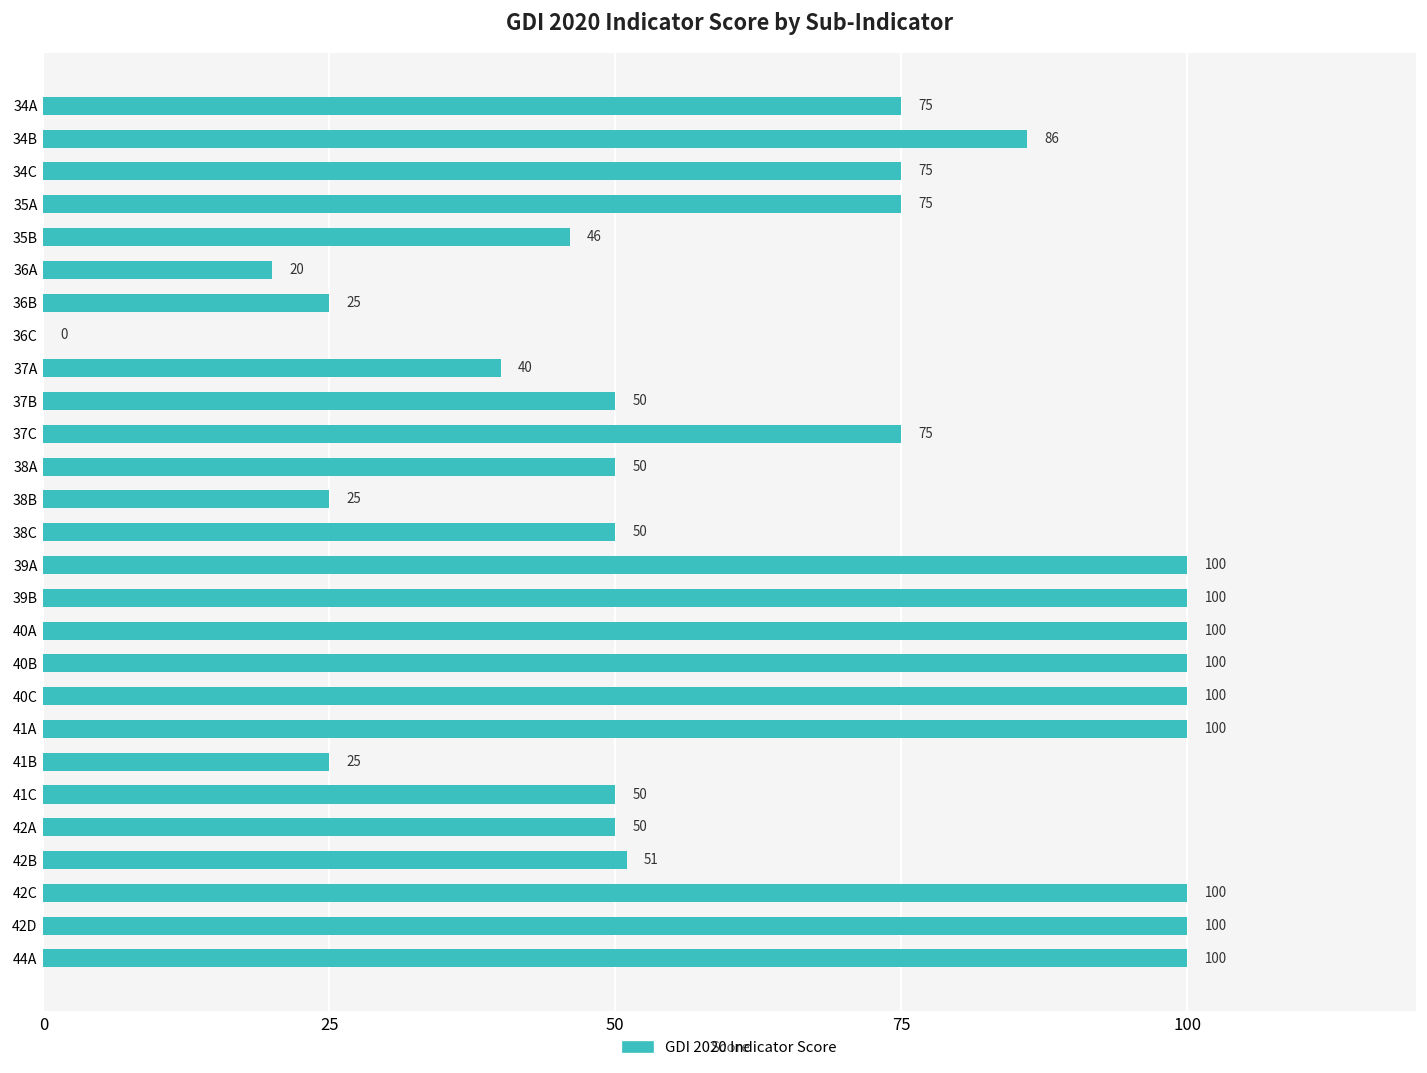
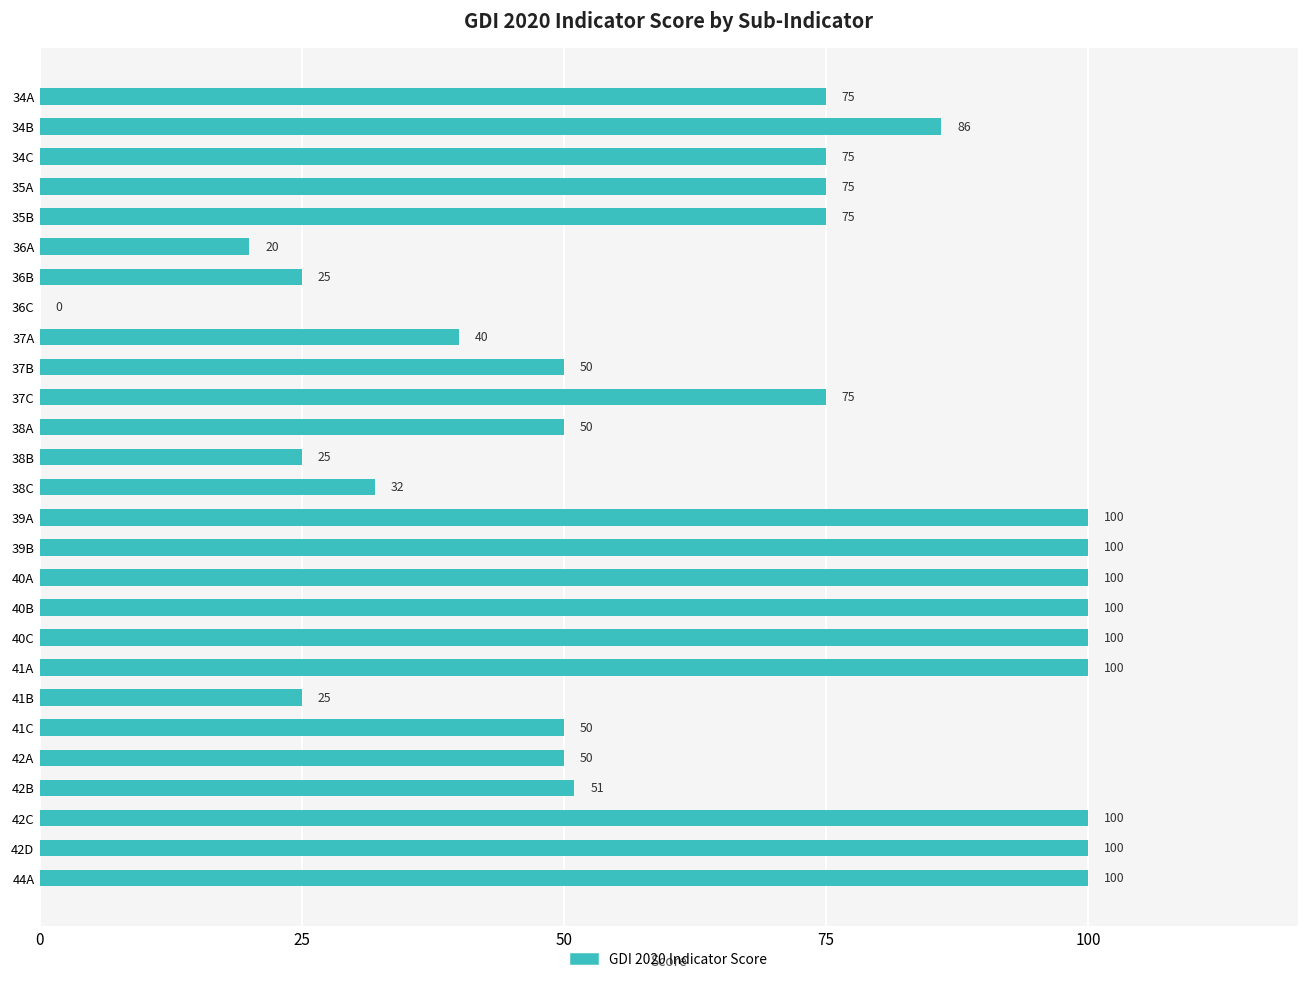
35B: 46 -> 75
38C: 50 -> 32
